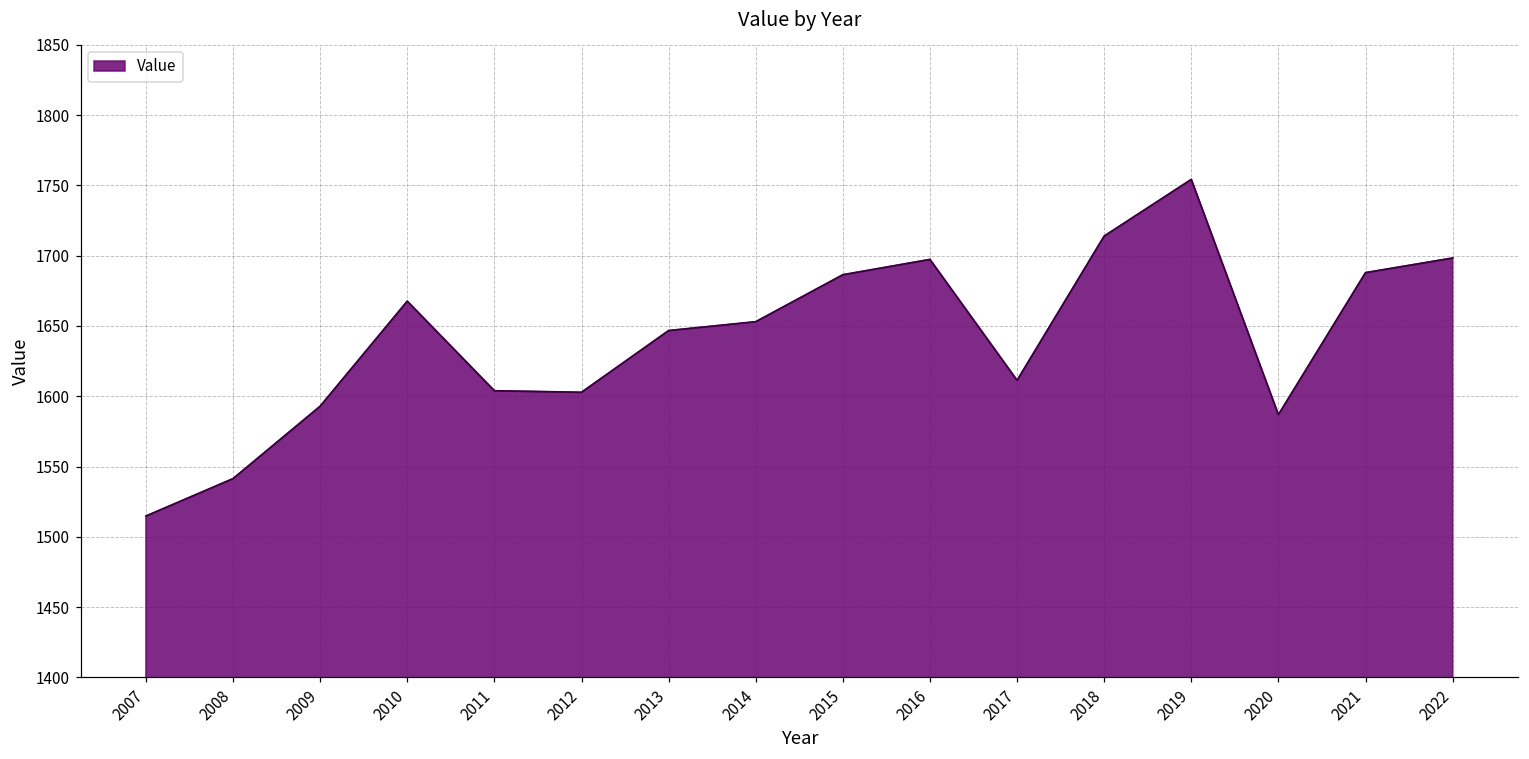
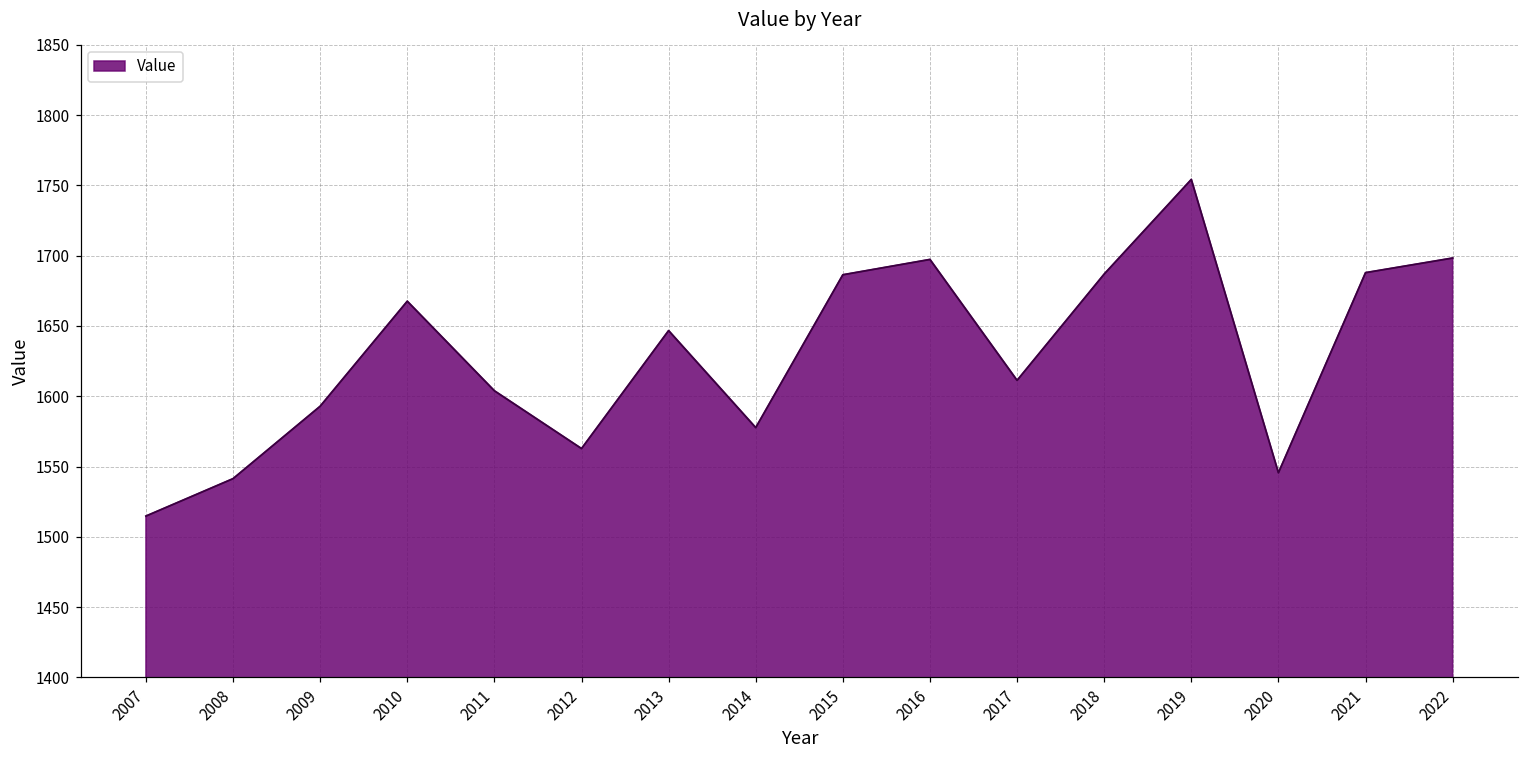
2012: 1603 -> 1563
2014: 1653 -> 1578
2018: 1714 -> 1687
2020: 1587 -> 1546
